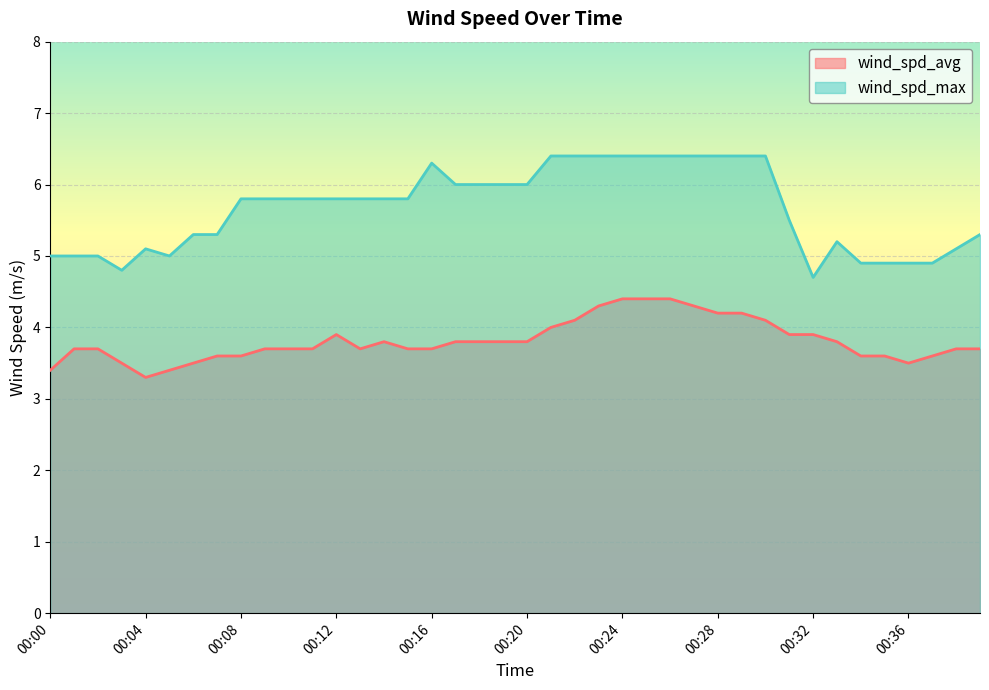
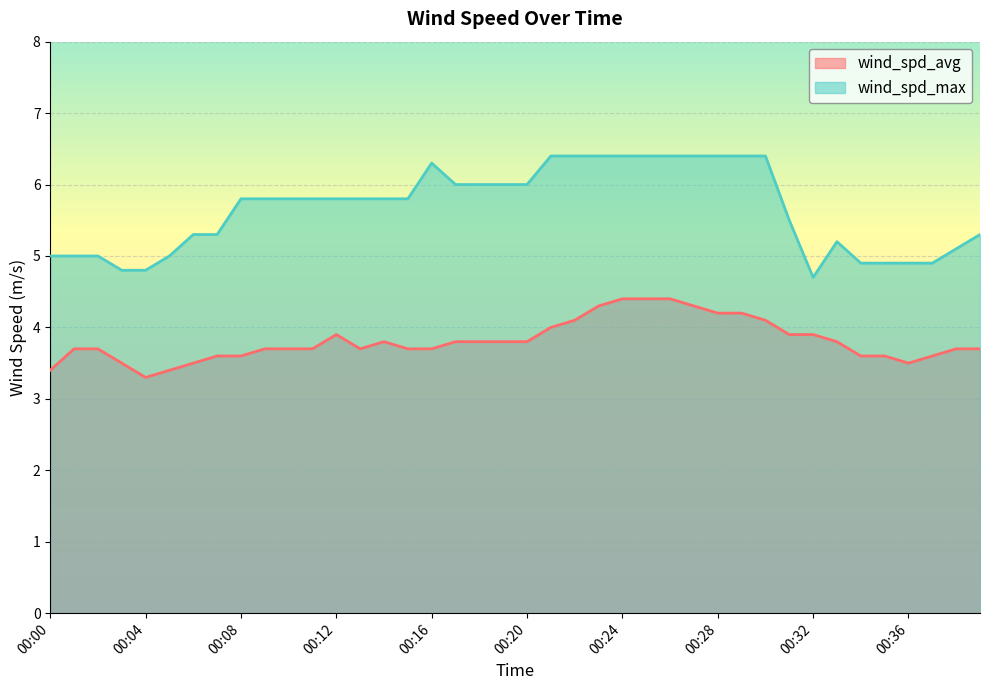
wind_spd_max, 00:04: 5.1 -> 4.8
